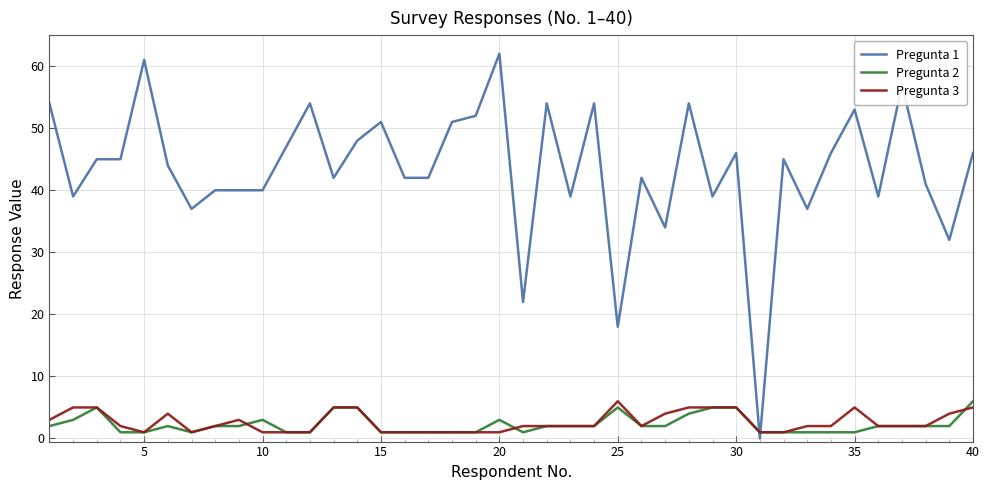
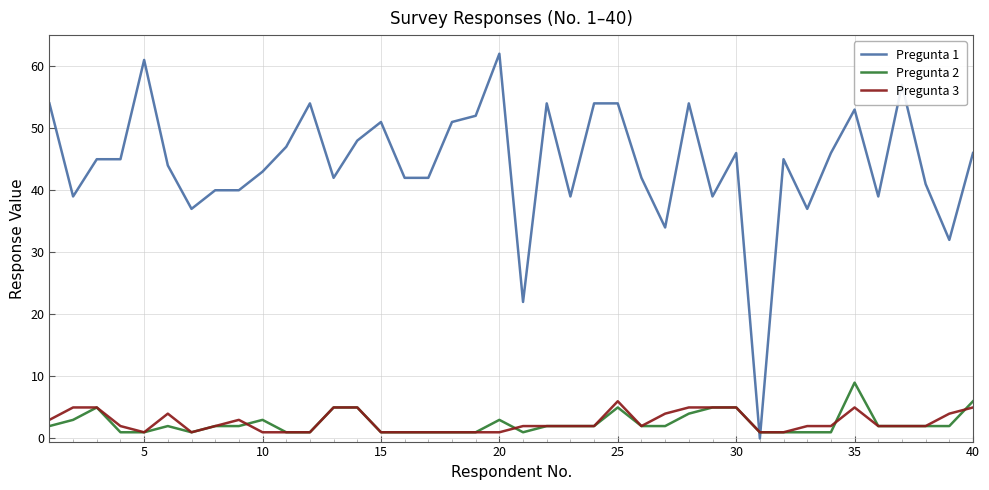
Pregunta 1, 10: 40 -> 43
Pregunta 1, 25: 18 -> 54
Pregunta 2, 35: 1 -> 9
